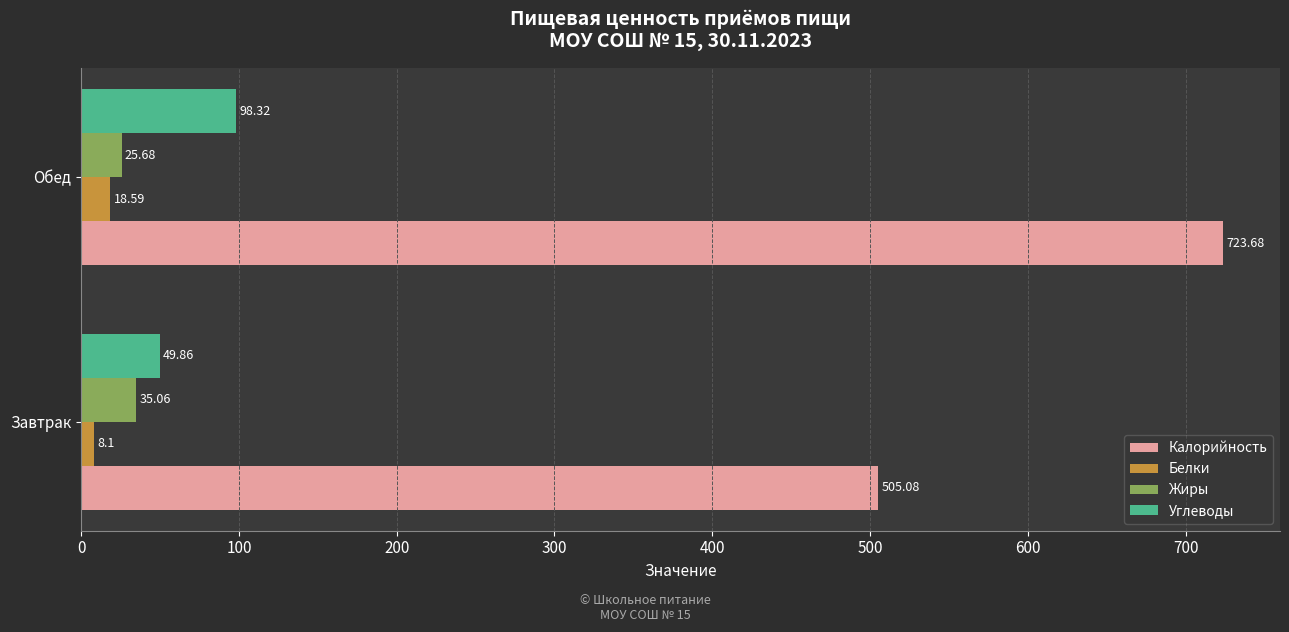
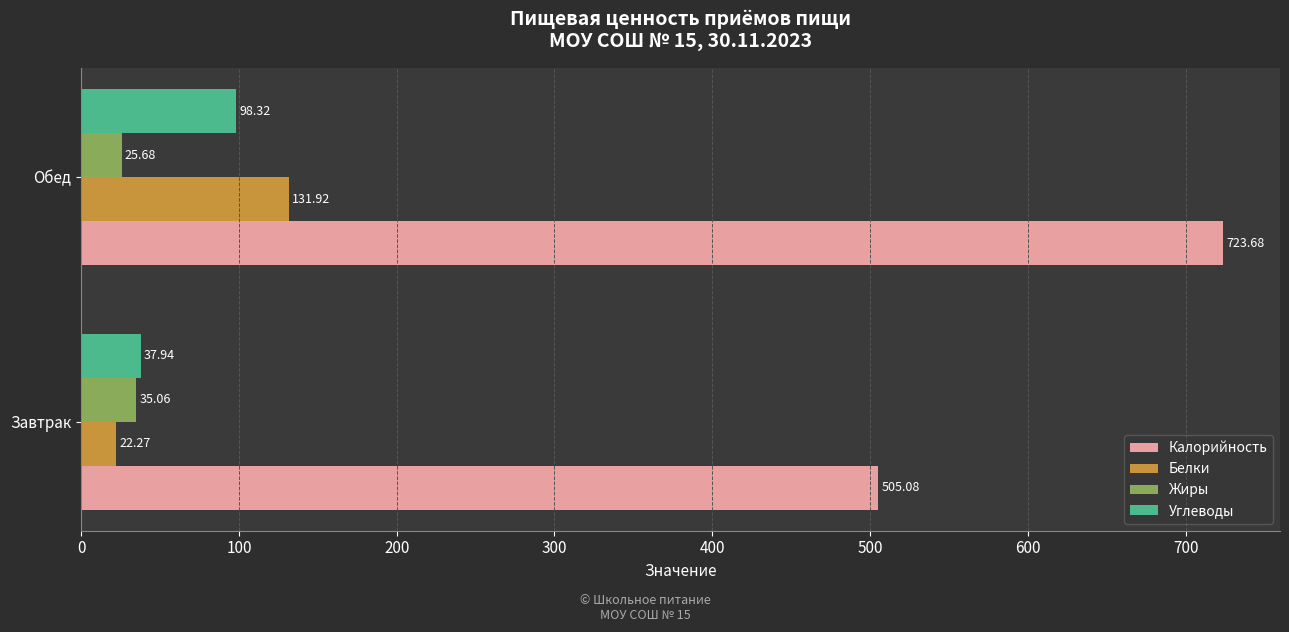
Белки, Обед: 18.59 -> 131.92
Углеводы, Завтрак: 49.86 -> 37.94
Белки, Завтрак: 8.1 -> 22.27
